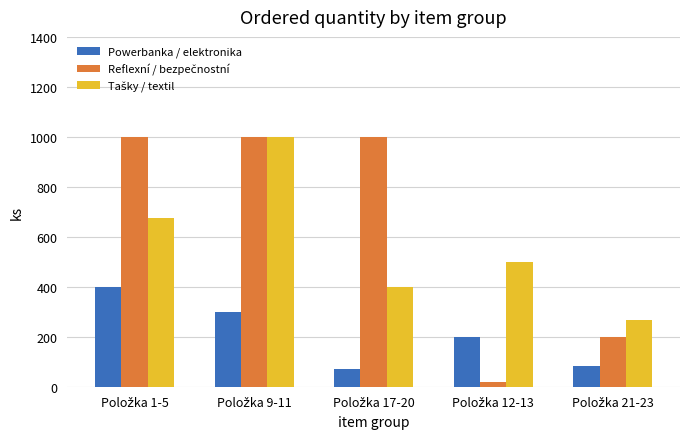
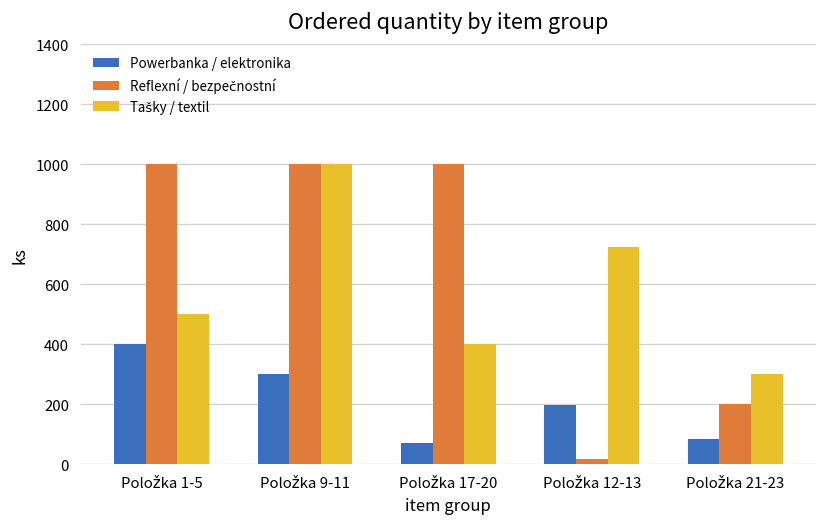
Tašky / textil, Položka 1-5: 670 -> 500
Tašky / textil, Položka 12-13: 500 -> 730
Tašky / textil, Položka 21-23: 270 -> 300
